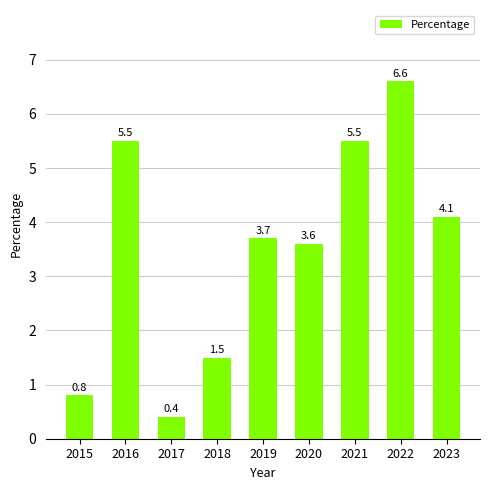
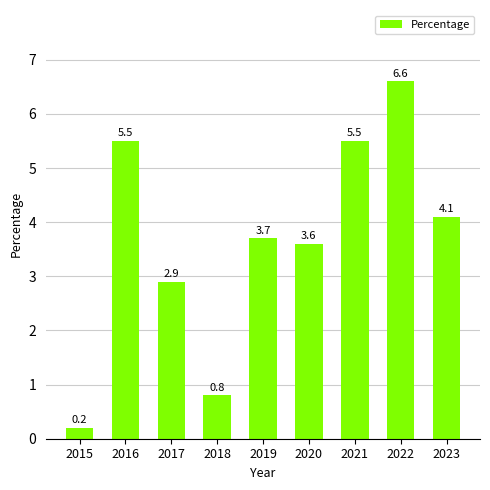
2015: 0.8 -> 0.2
2017: 0.4 -> 2.9
2018: 1.5 -> 0.8
